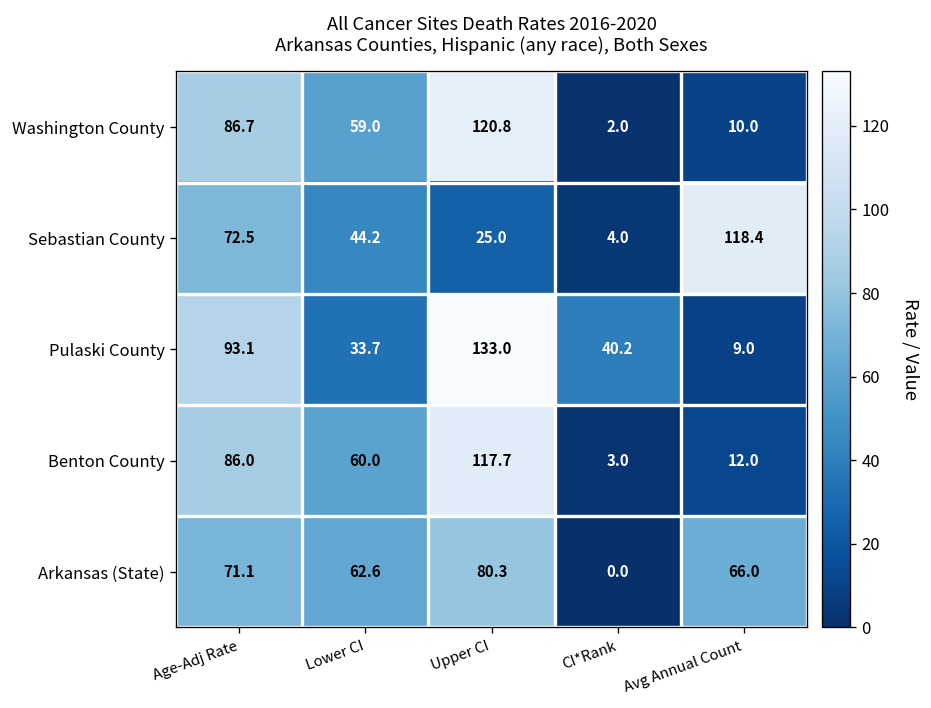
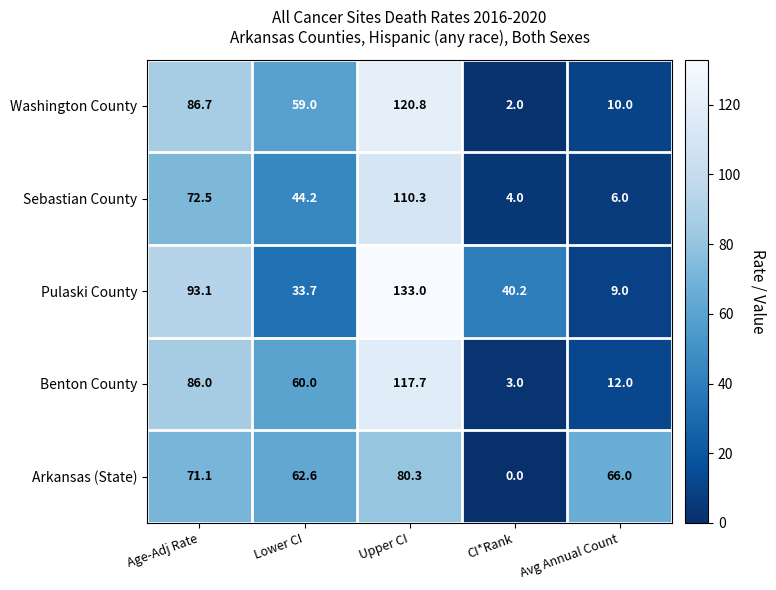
Sebastian County, Upper CI: 25.0 -> 110.3
Sebastian County, Avg Annual Count: 118.4 -> 6.0
